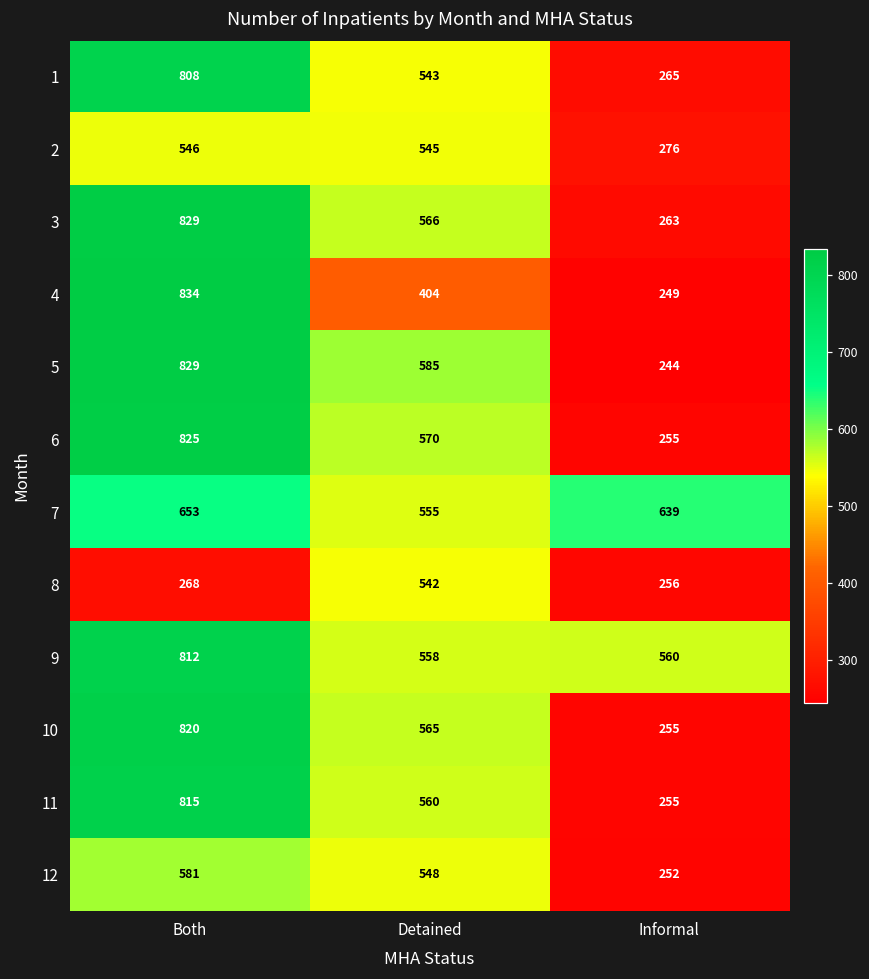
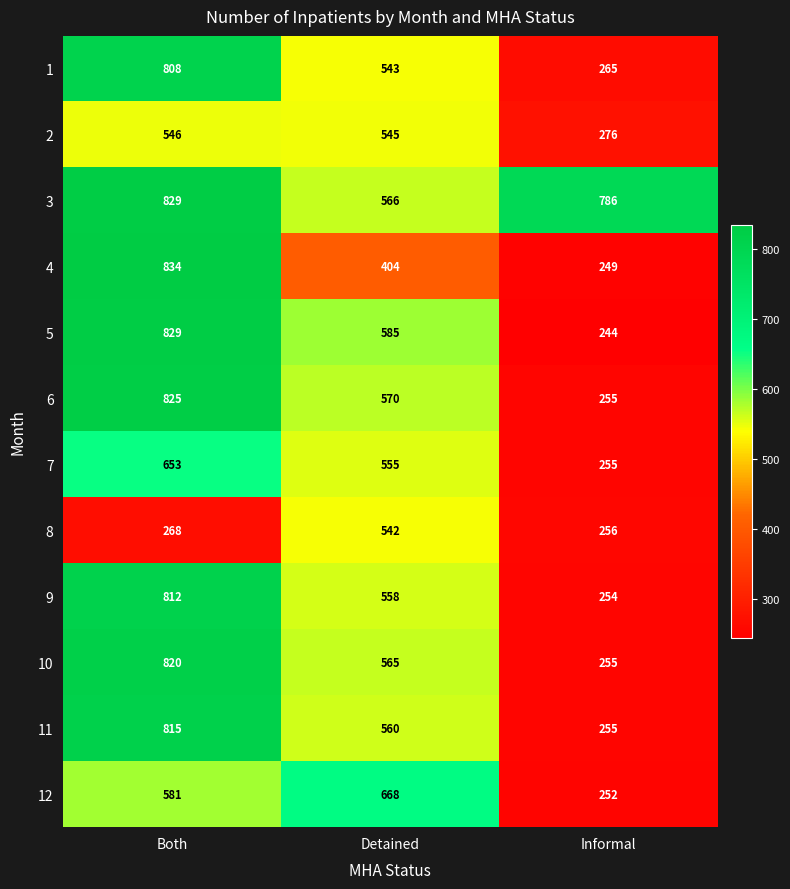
3, Informal: 263 -> 786
7, Informal: 639 -> 255
9, Informal: 560 -> 254
12, Detained: 548 -> 668
